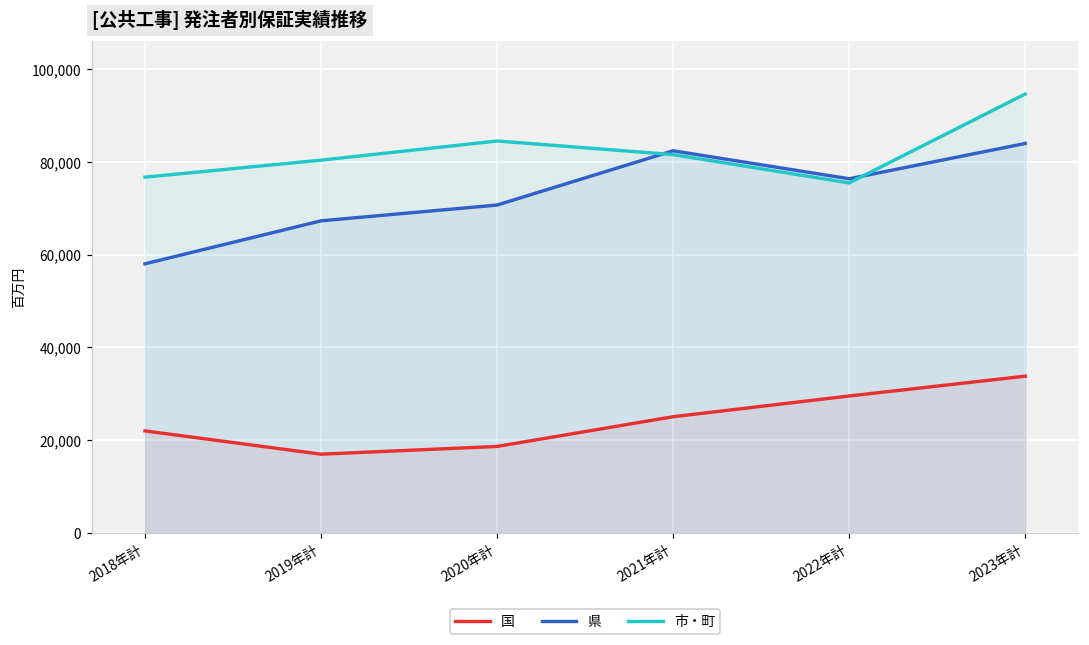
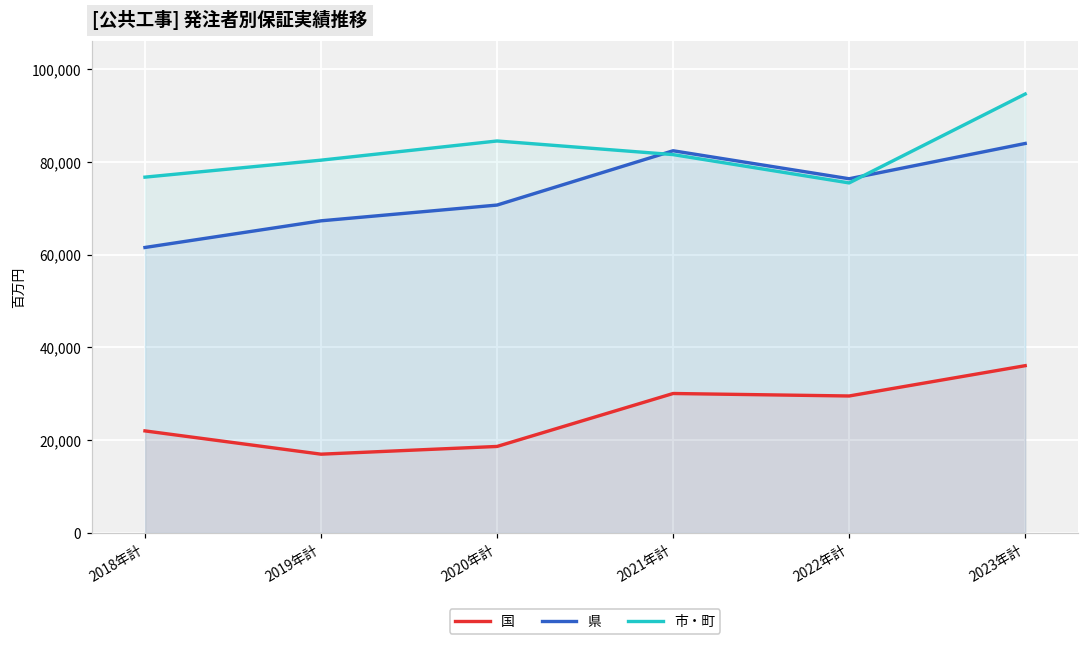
県, 2018年計: 58,000 -> 62,000
国, 2021年計: 25,000 -> 30,000
国, 2023年計: 34,000 -> 36,000
